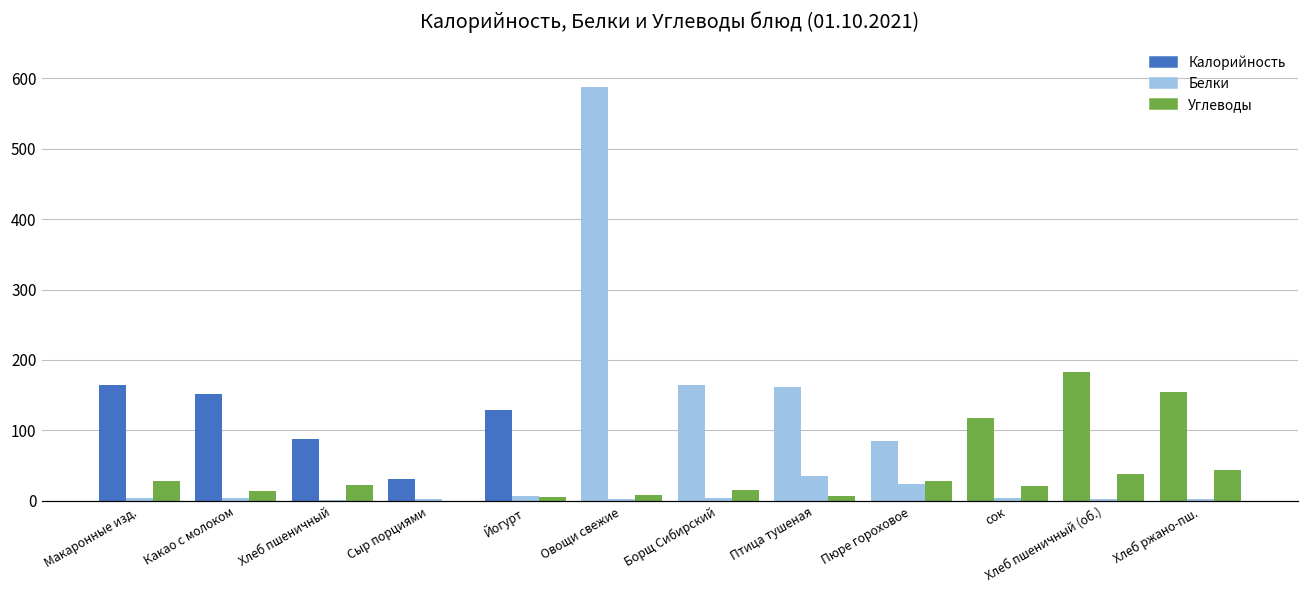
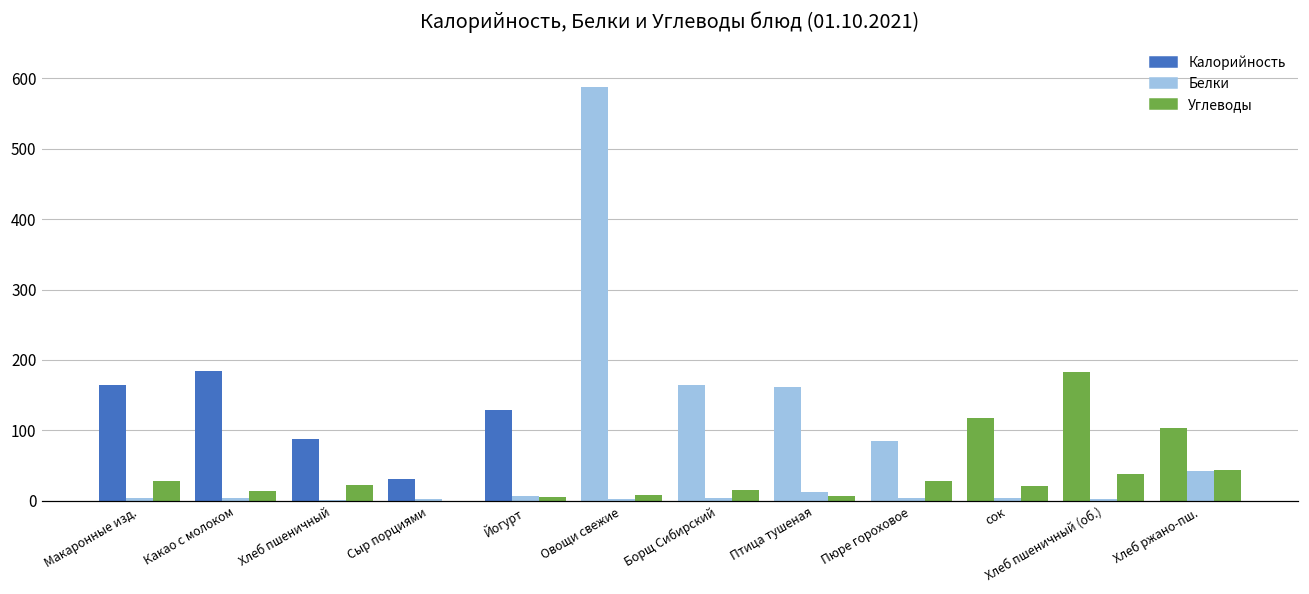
Калорийность, Какао с молоком: 150 -> 180
Белки, Птица тушеная: 30 -> 10
Белки, Пюре гороховое: 20 -> 0
Калорийность, Хлеб ржано-пш.: 160 -> 100
Белки, Хлеб ржано-пш.: 0 -> 40
